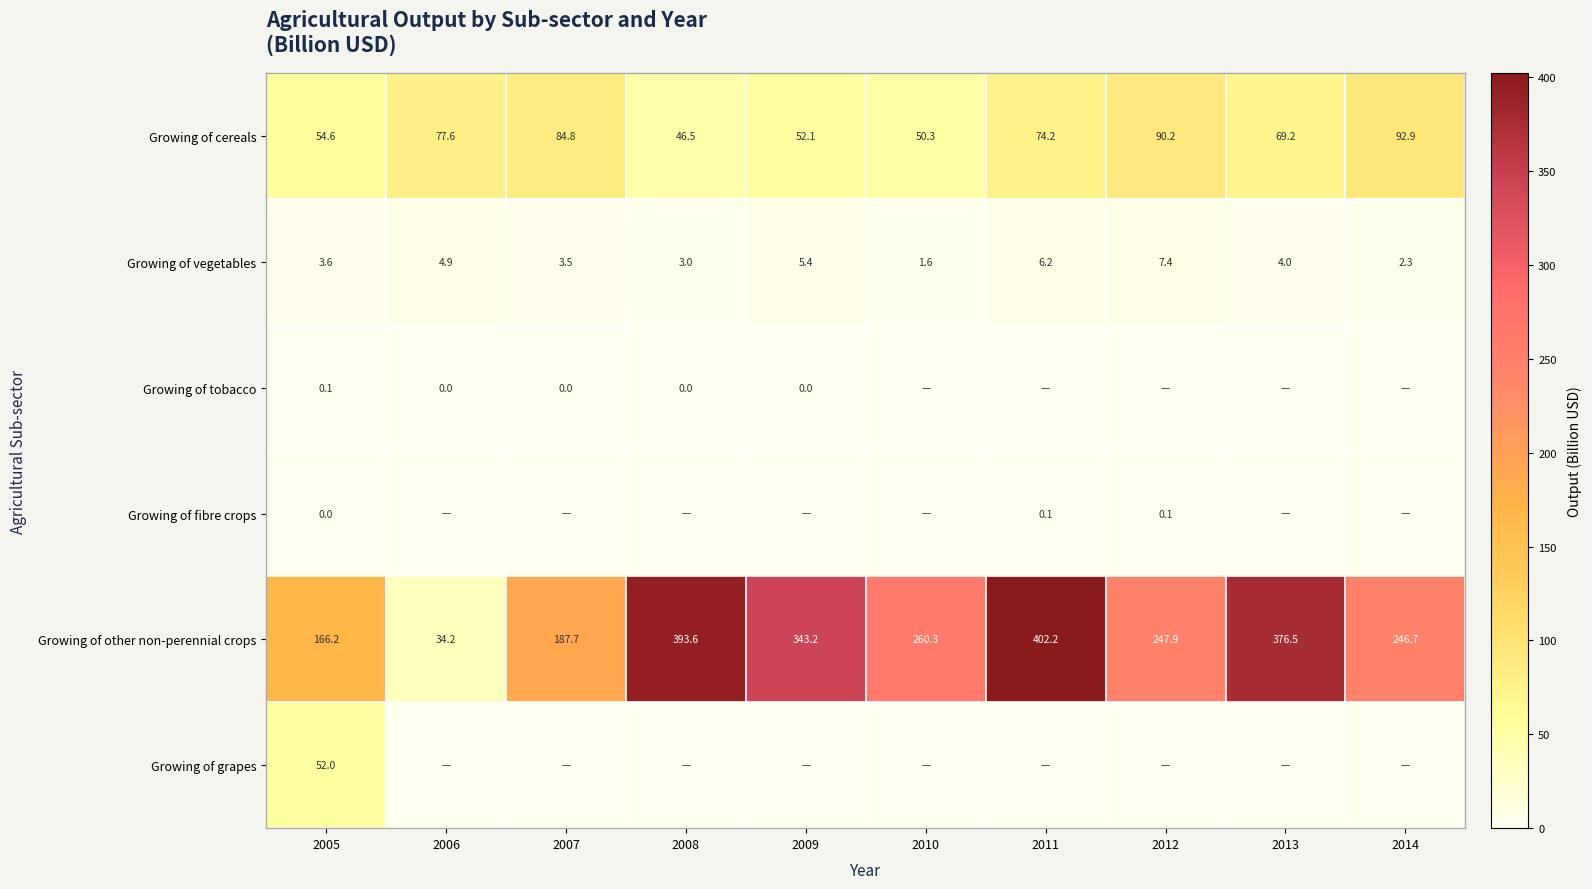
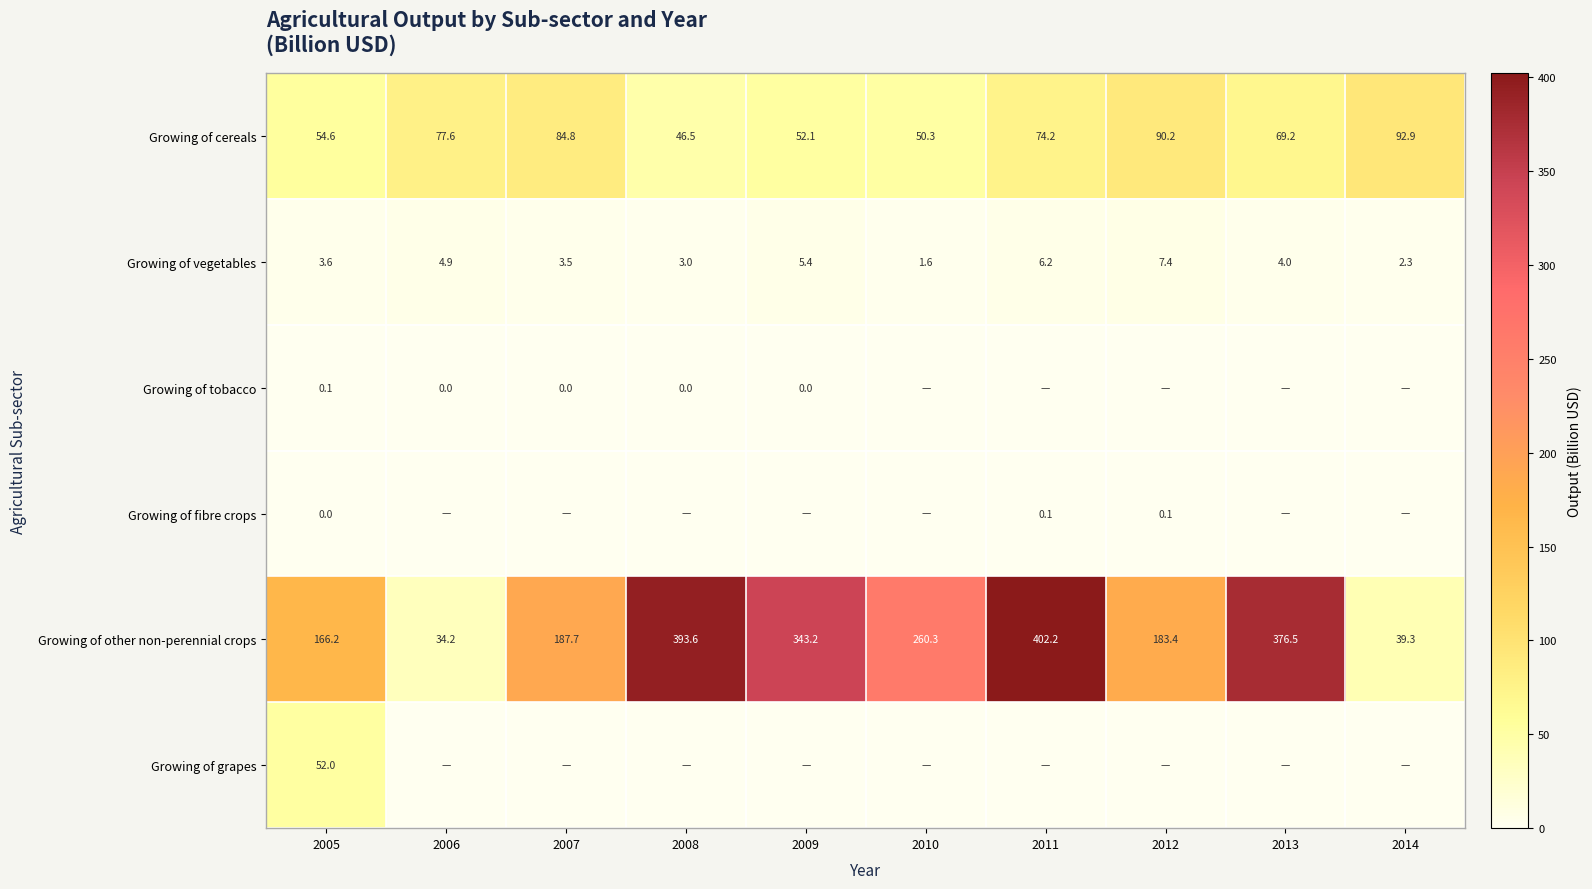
Growing of other non-perennial crops, 2012: 247.9 -> 183.4
Growing of other non-perennial crops, 2014: 246.7 -> 39.3
